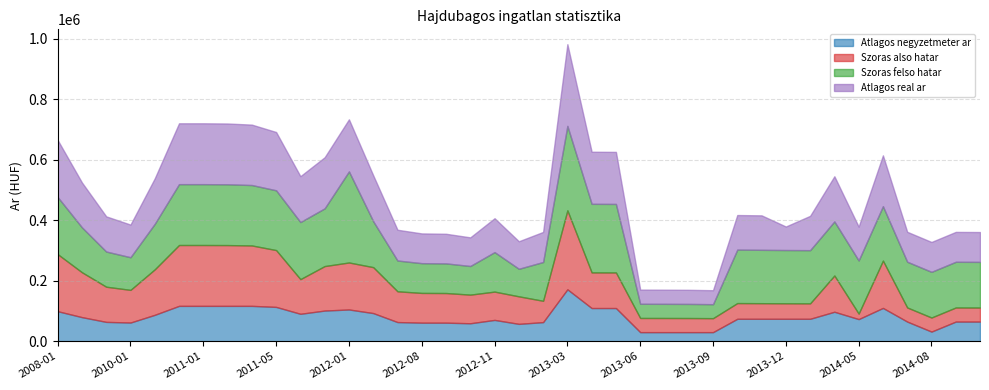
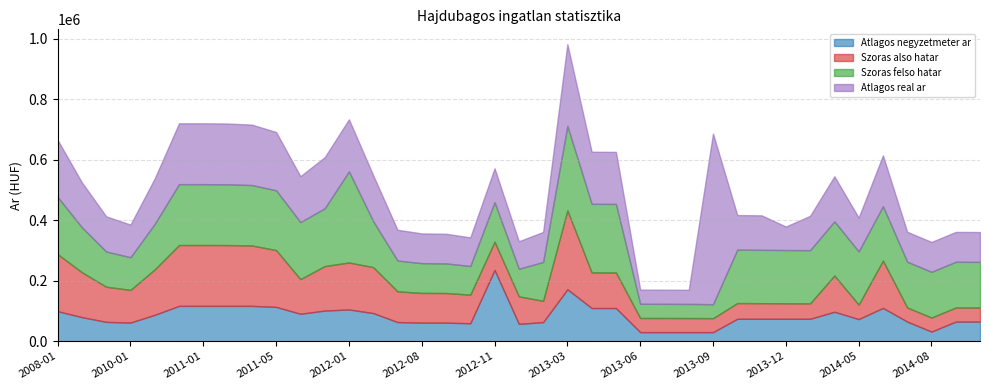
Atlagos negyzetmeter ar, 2012-11: 70000 -> 240000
Atlagos real ar, 2013-09: 50000 -> 560000
Szoras also hatar, 2014-05: 20000 -> 50000
